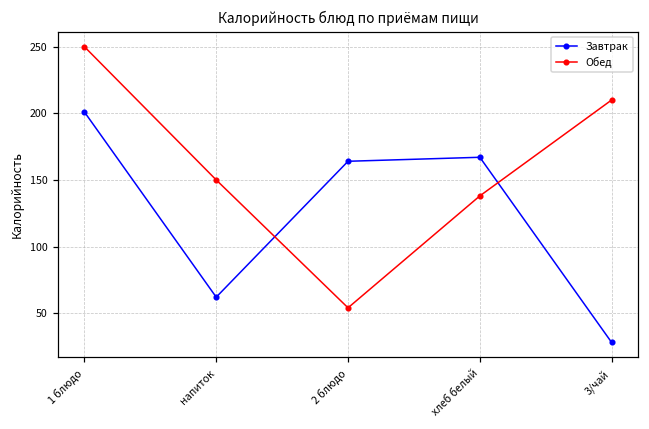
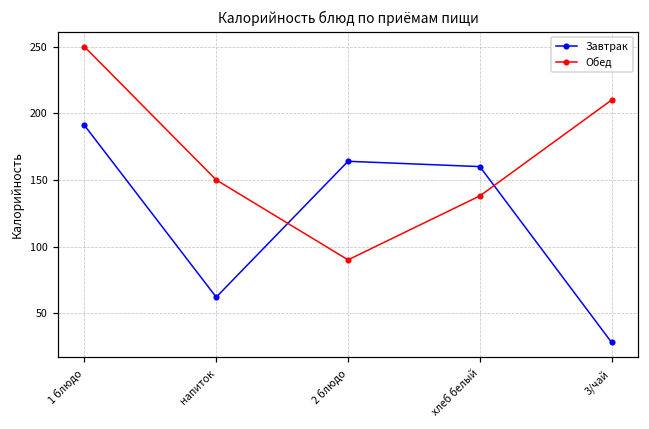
Завтрак, 1 блюдо: 201 -> 191
Обед, 2 блюдо: 54 -> 90
Завтрак, хлеб белый: 167 -> 160
